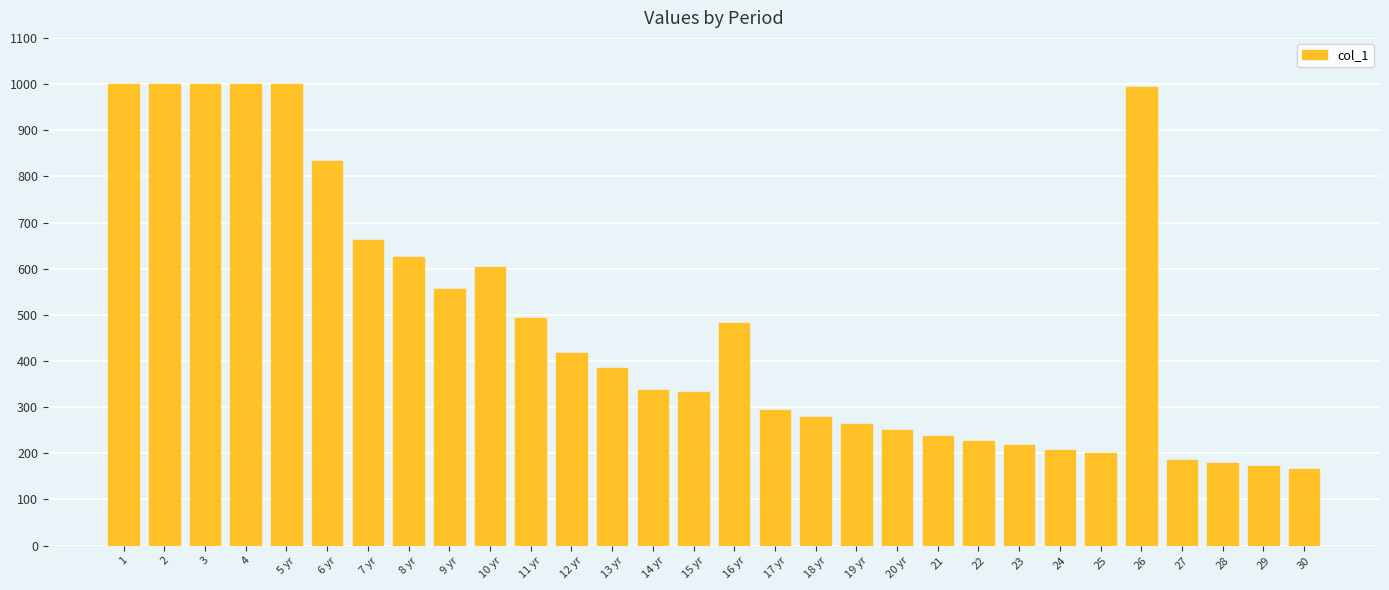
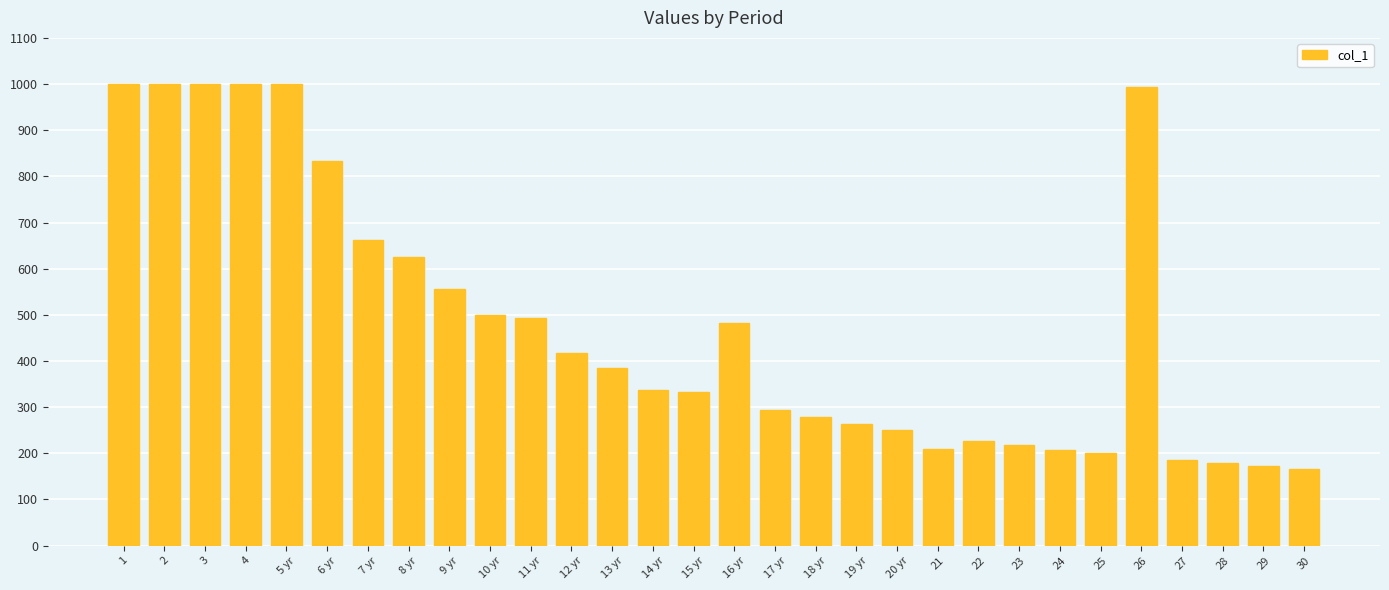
10 yr: 600 -> 500
21: 240 -> 210
